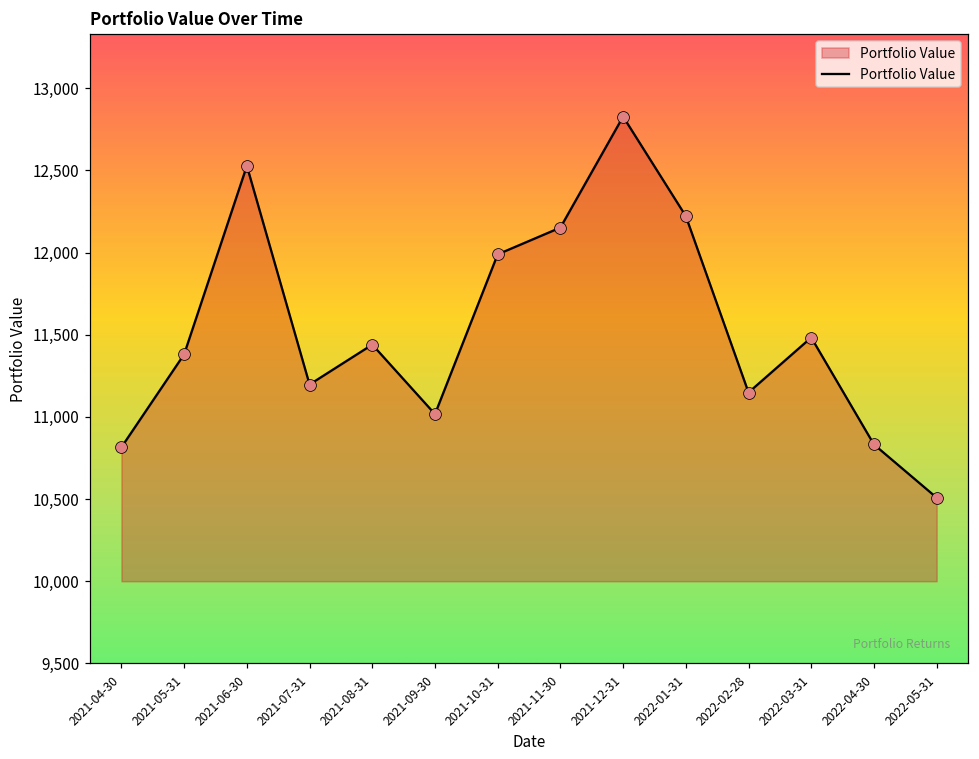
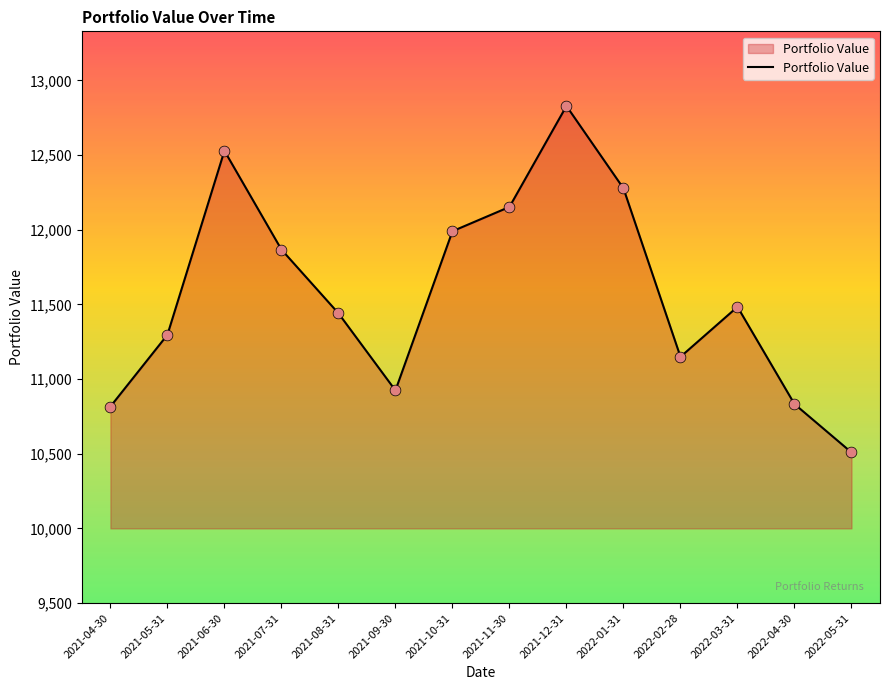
2021-05-31: 11,380 -> 11,300
2021-07-31: 11,200 -> 11,870
2021-09-30: 11,020 -> 10,920
2022-01-31: 12,220 -> 12,280
